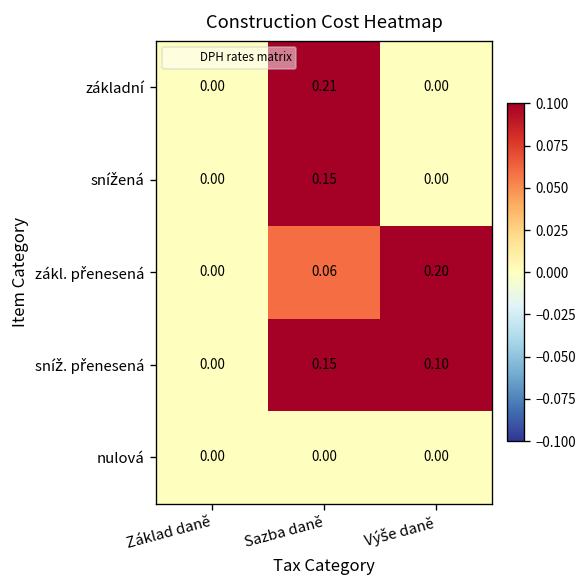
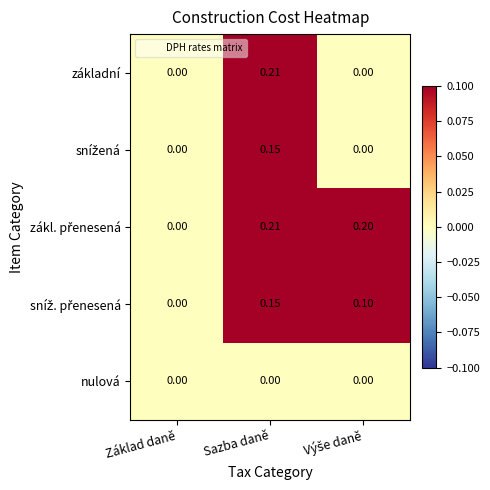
zákl. přenesená, Sazba daně: 0.06 -> 0.21
